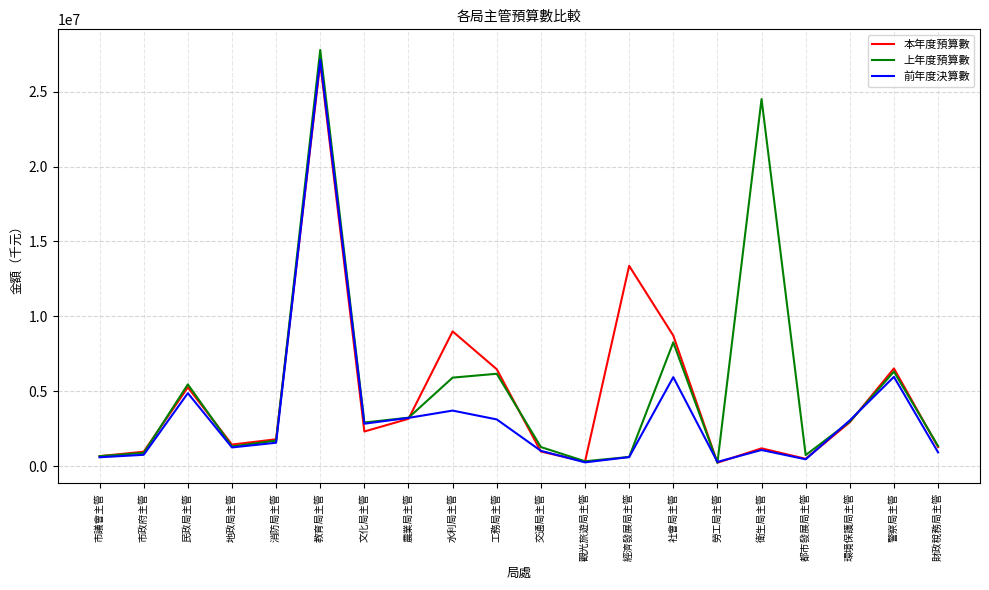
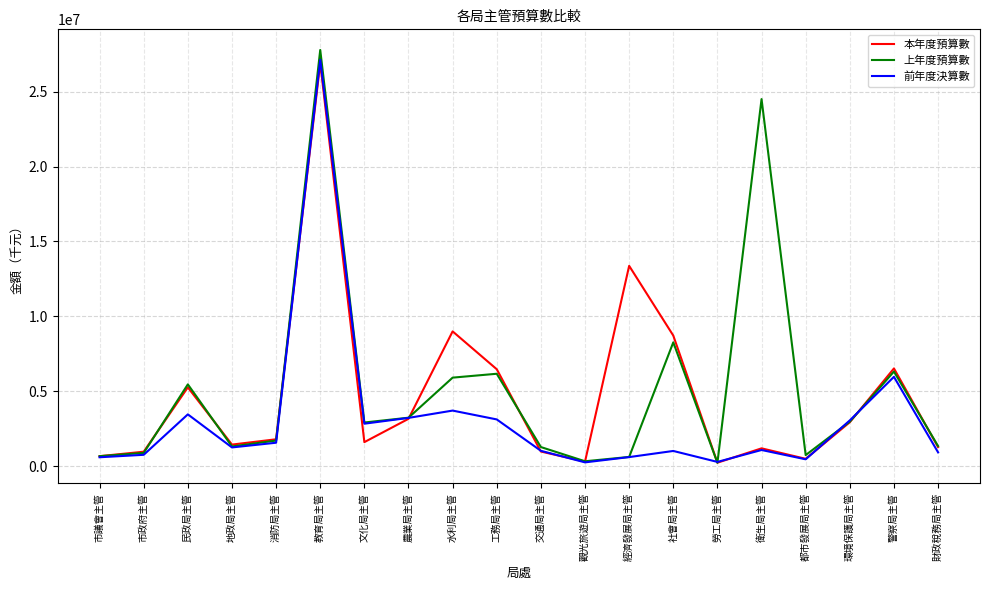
前年度決算數, 民政局主管: 4900000 -> 3500000
本年度預算數, 文化局主管: 2300000 -> 1600000
前年度決算數, 社會局主管: 5900000 -> 1000000
